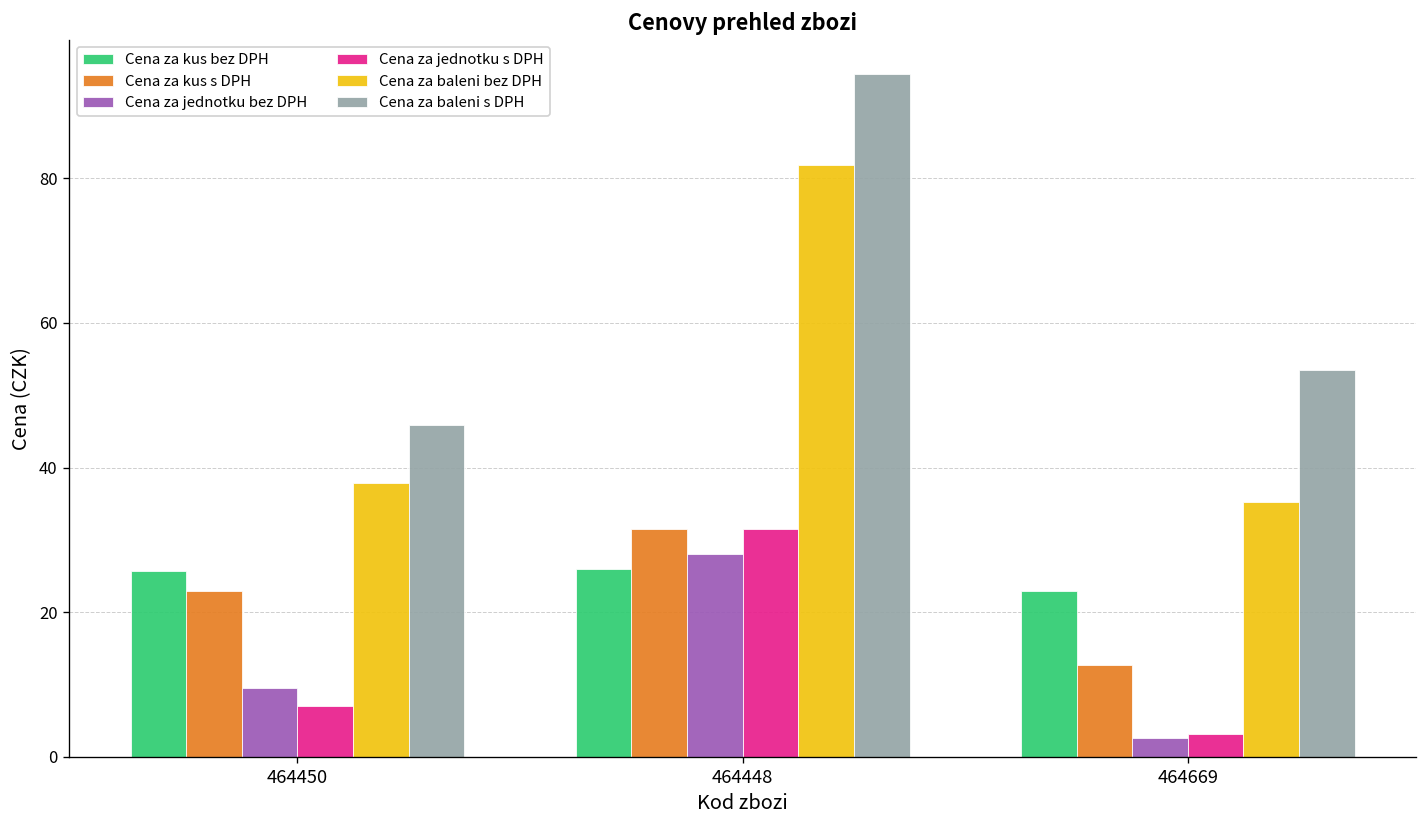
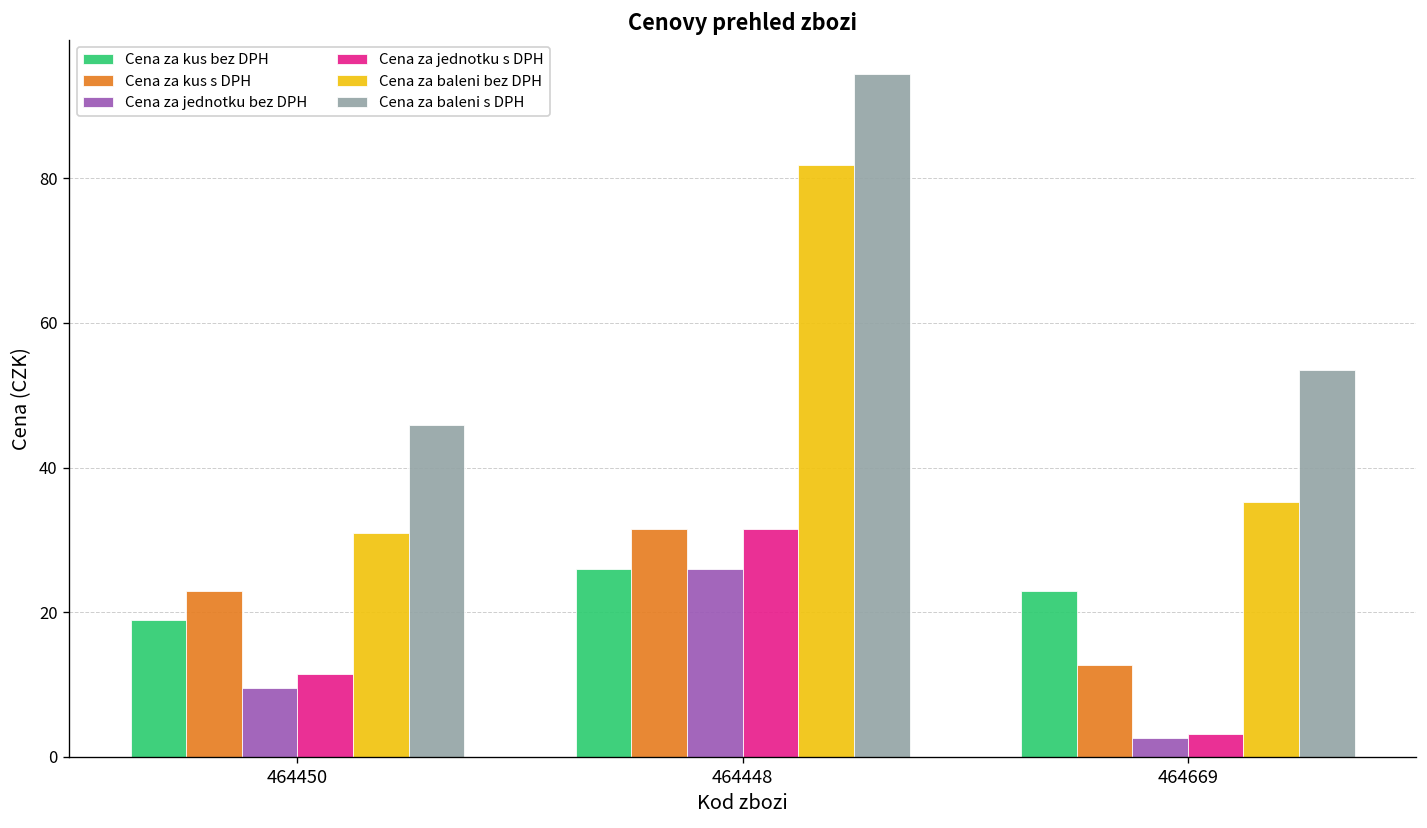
Cena za kus bez DPH, 464450: 26 -> 19
Cena za jednotku s DPH, 464450: 7 -> 11
Cena za baleni bez DPH, 464450: 38 -> 31
Cena za jednotku bez DPH, 464448: 28 -> 26
